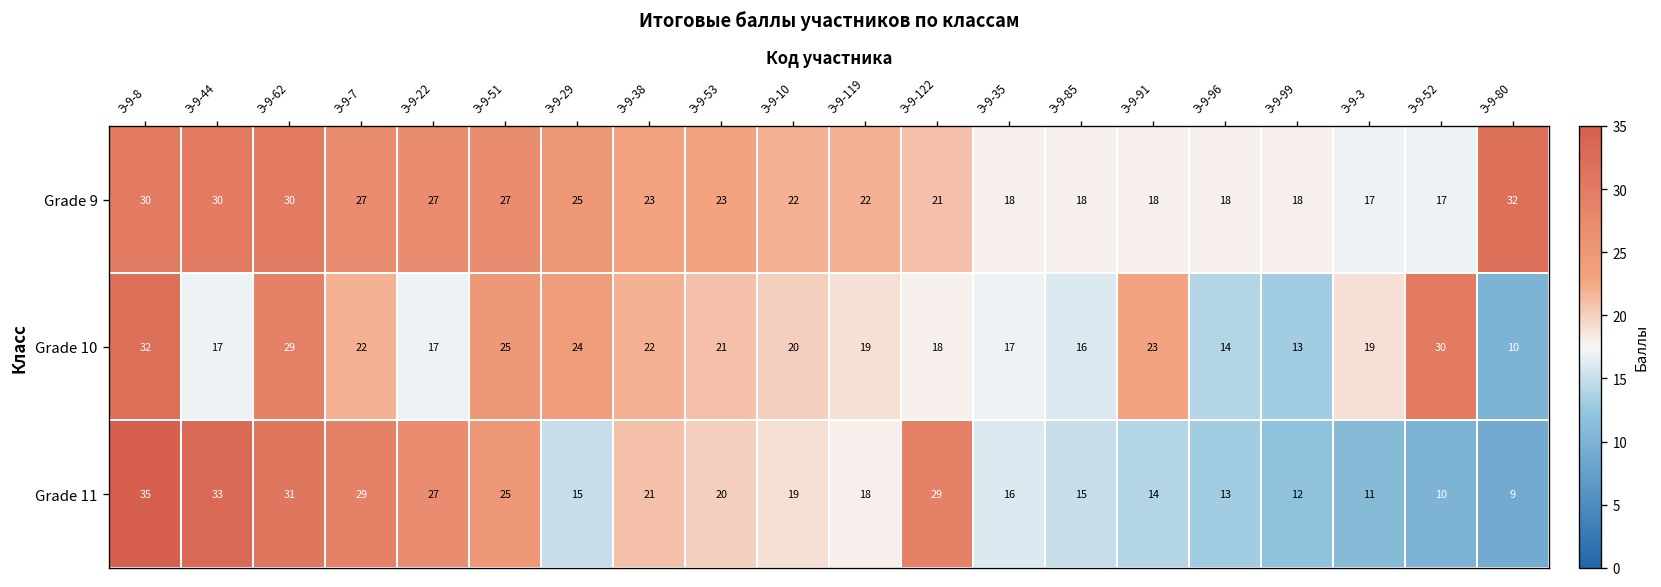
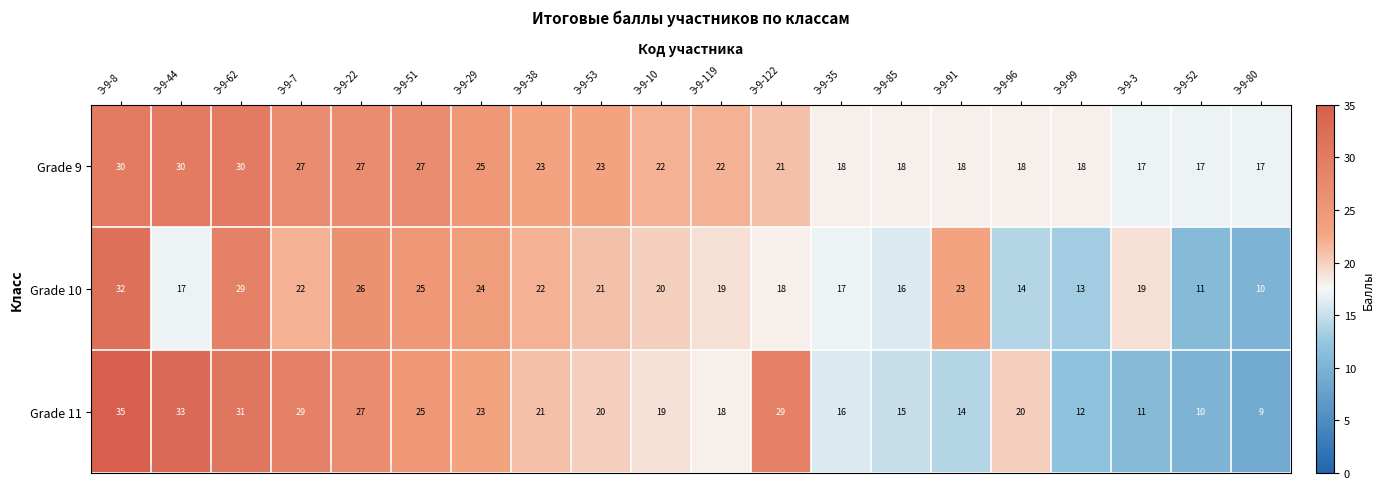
Grade 9, Э-9-80: 32 -> 17
Grade 10, Э-9-22: 17 -> 26
Grade 10, Э-9-52: 30 -> 11
Grade 11, Э-9-29: 15 -> 23
Grade 11, Э-9-96: 13 -> 20
